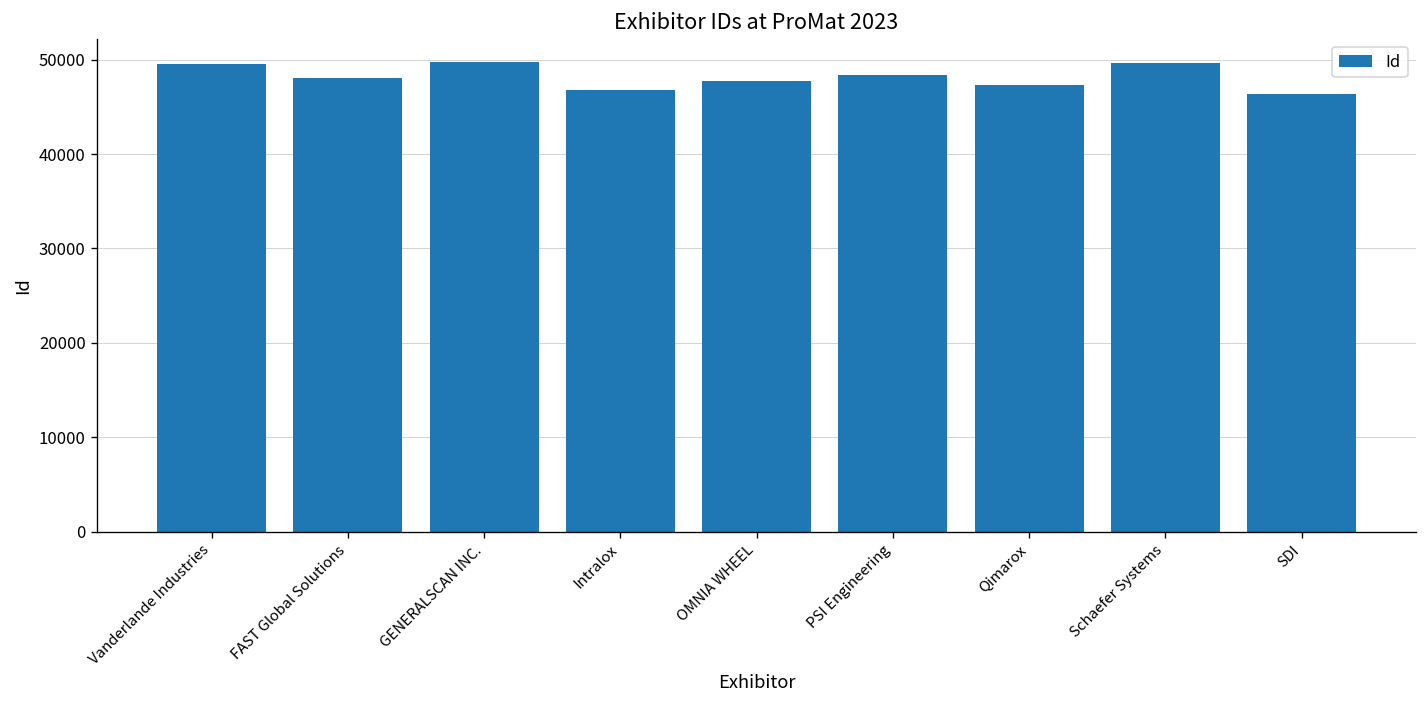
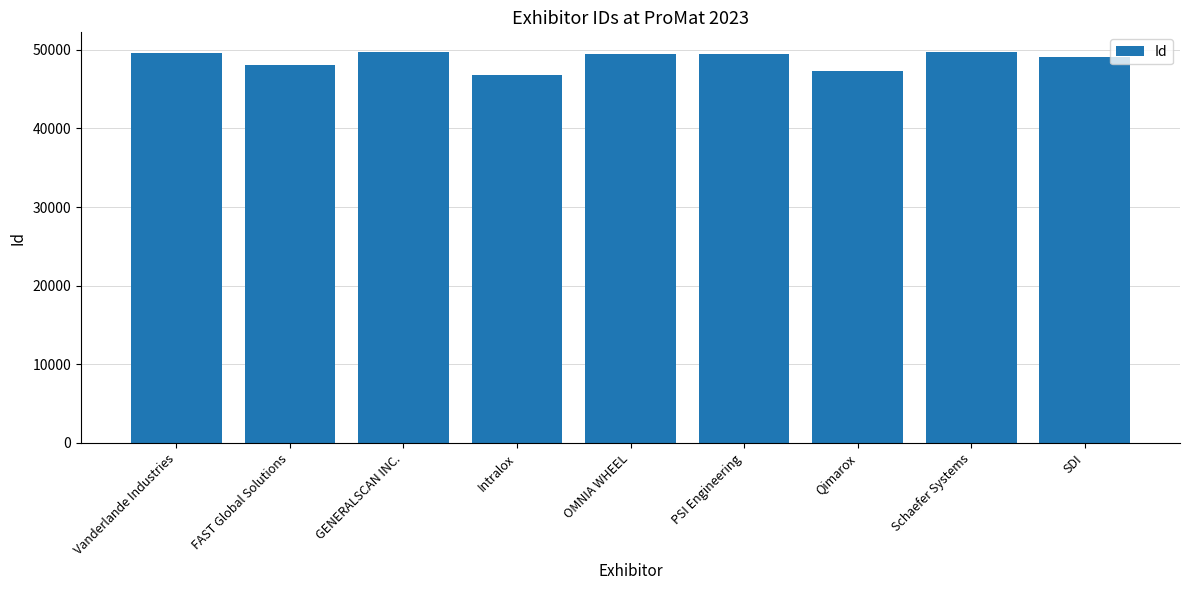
OMNIA WHEEL: 48000 -> 49000
PSI Engineering: 48000 -> 49000
SDI: 46000 -> 49000
